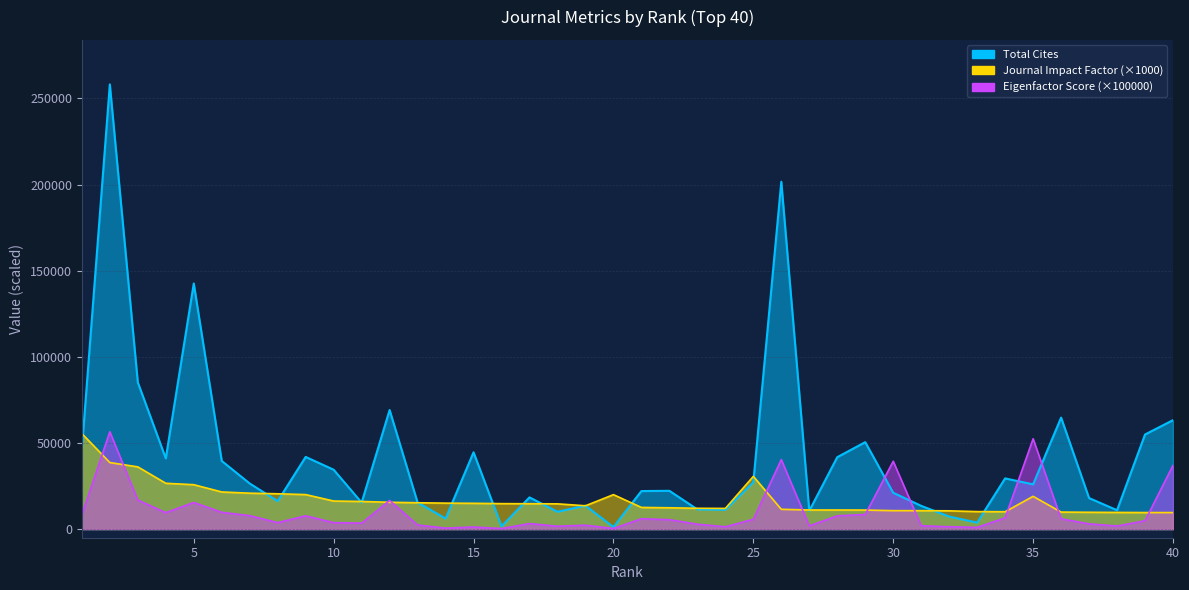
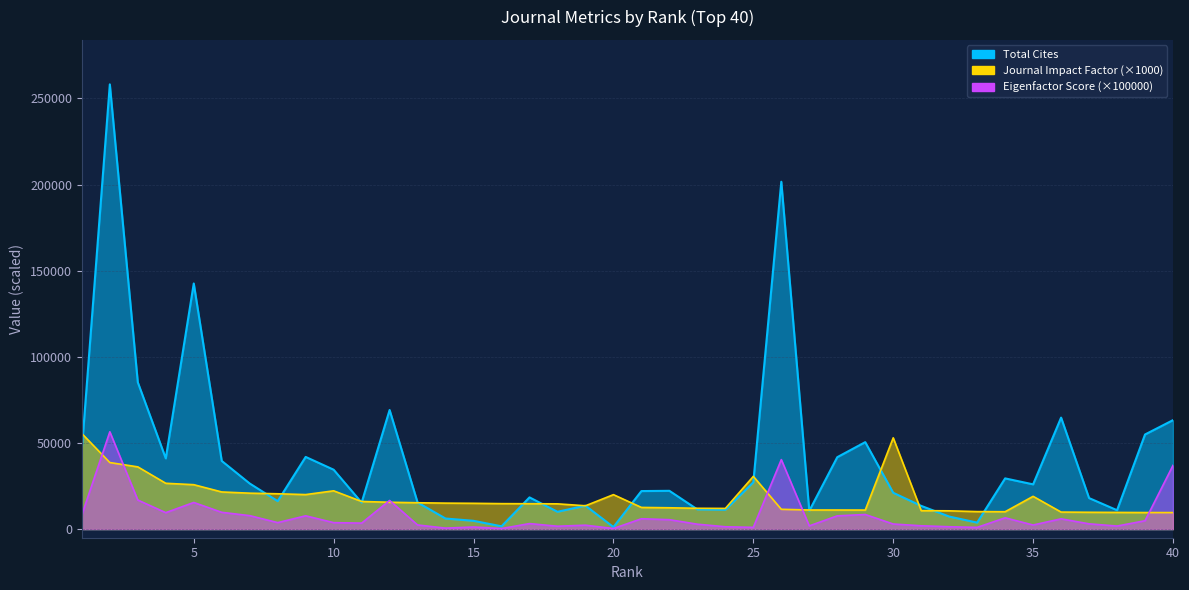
Journal Impact Factor (×1000), 10: 16000 -> 22000
Total Cites, 15: 45000 -> 5000
Eigenfactor Score (×100000), 25: 6000 -> 1000
Journal Impact Factor (×1000), 30: 11000 -> 53000
Eigenfactor Score (×100000), 30: 39000 -> 3000
Eigenfactor Score (×100000), 35: 52000 -> 2000
